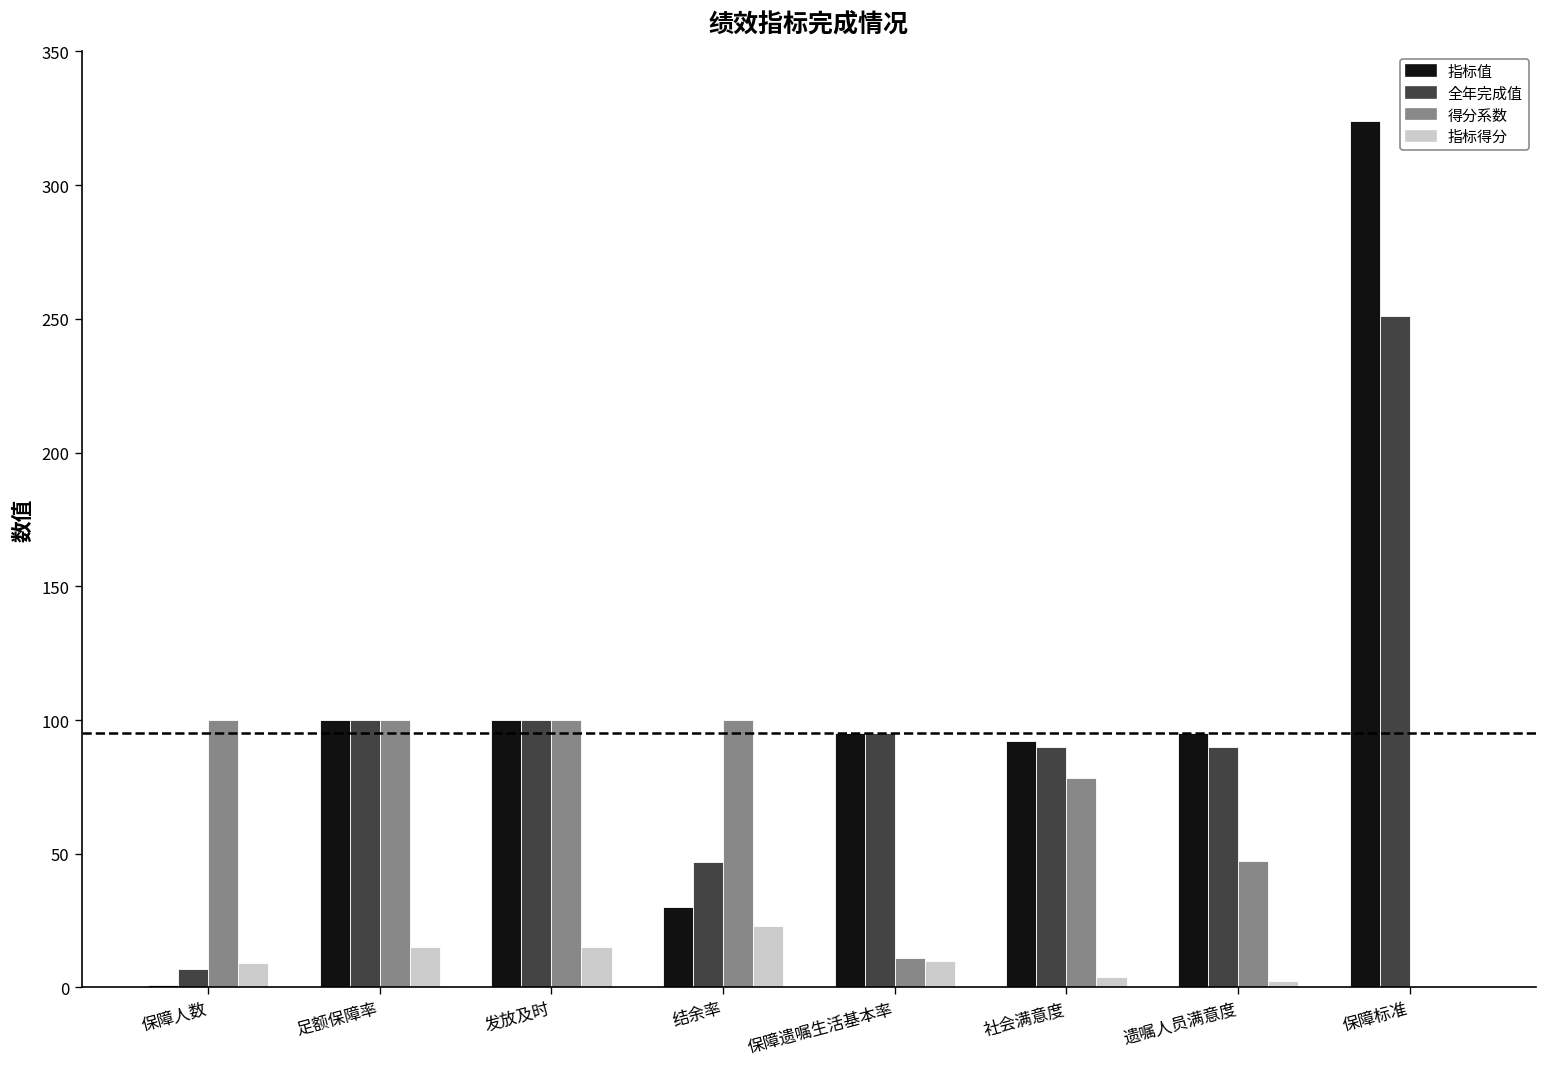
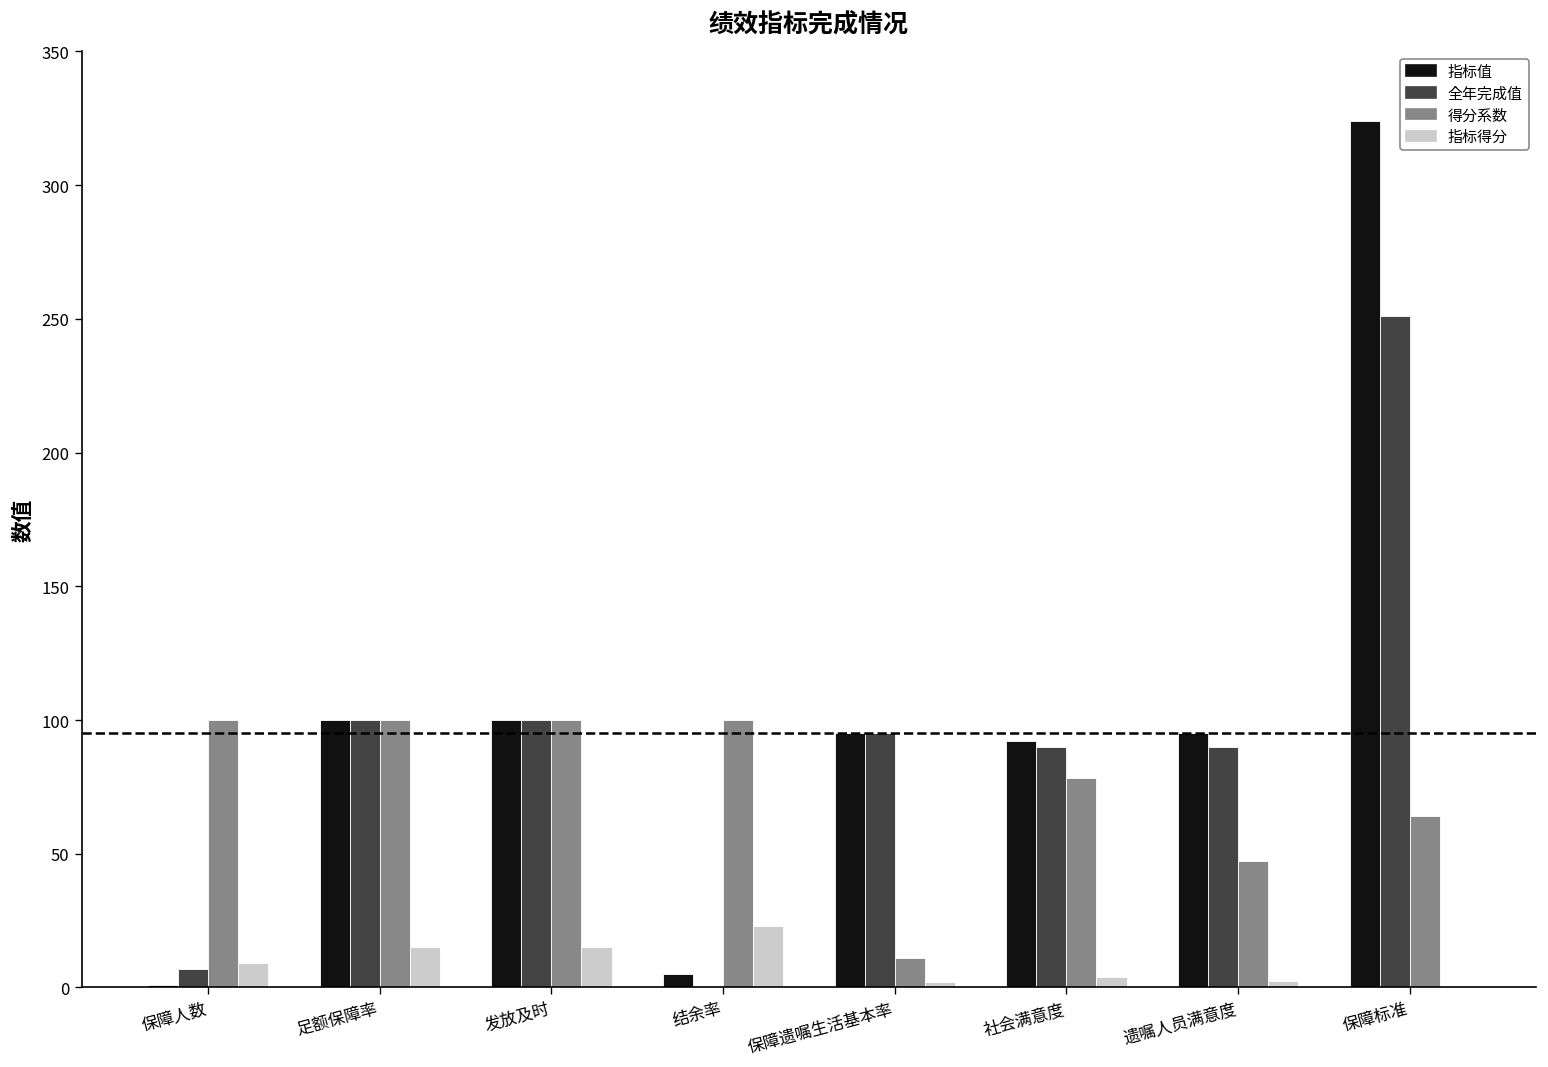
指标值, 结余率: 30 -> 5
全年完成值, 结余率: 47 -> 0
指标得分, 保障遗嘱生活基本率: 10 -> 2
得分系数, 保障标准: 0 -> 64
